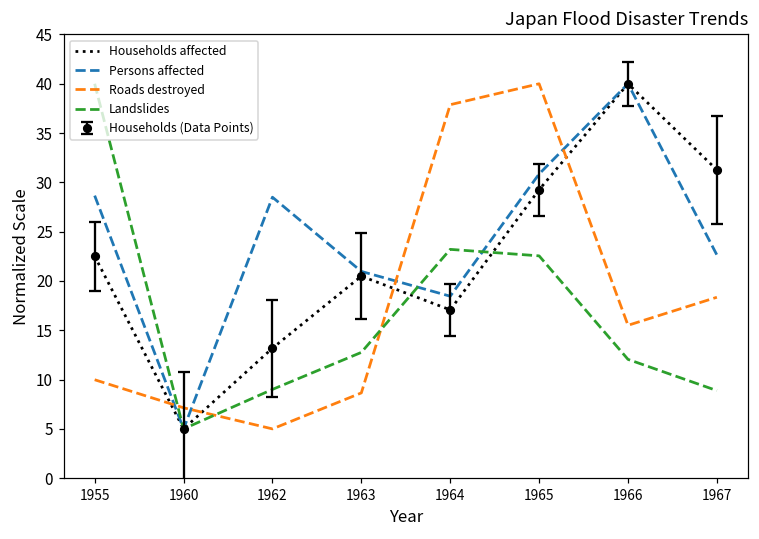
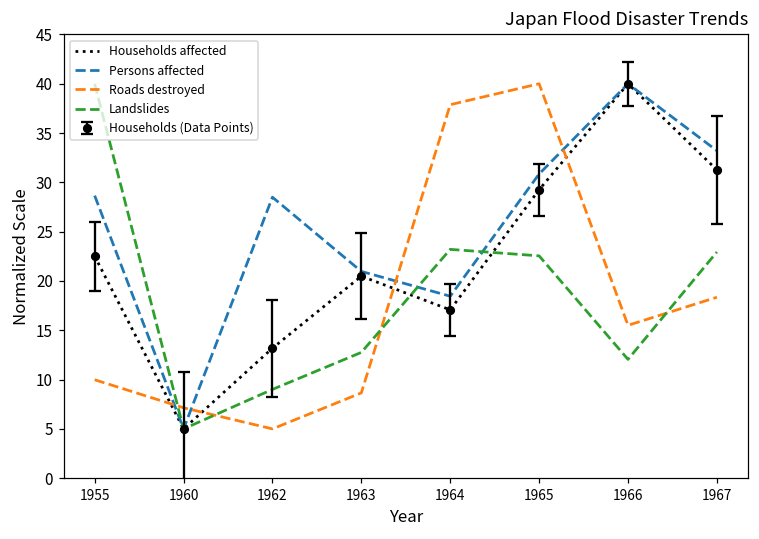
Persons affected, 1967: 23 -> 33
Landslides, 1967: 9 -> 23
